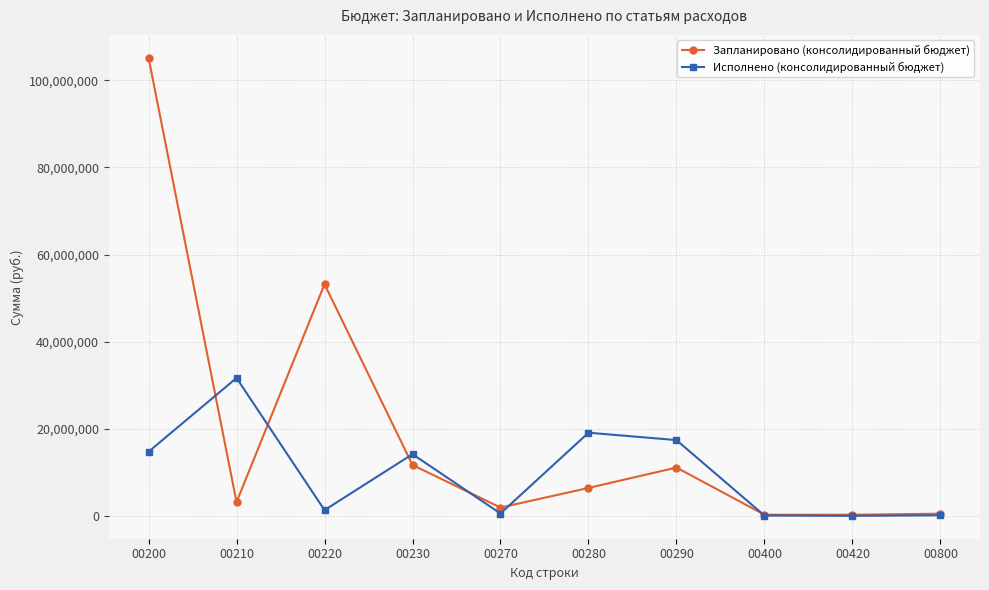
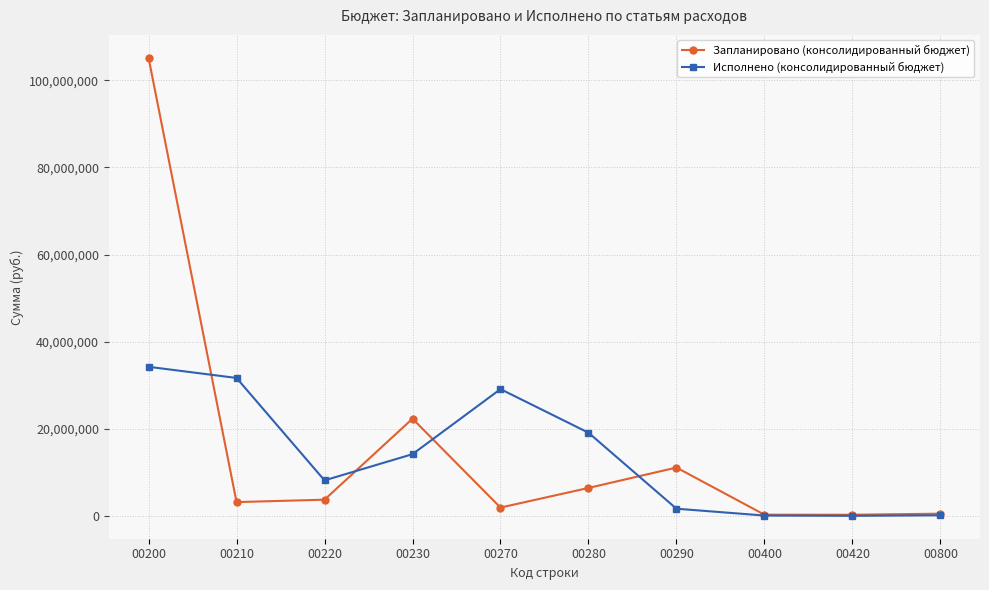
Исполнено (консолидированный бюджет), 00200: 15,000,000 -> 34,000,000
Запланировано (консолидированный бюджет), 00220: 53,000,000 -> 4,000,000
Исполнено (консолидированный бюджет), 00220: 1,000,000 -> 8,000,000
Запланировано (консолидированный бюджет), 00230: 12,000,000 -> 22,000,000
Исполнено (консолидированный бюджет), 00270: 1,000,000 -> 29,000,000
Исполнено (консолидированный бюджет), 00290: 17,000,000 -> 2,000,000
